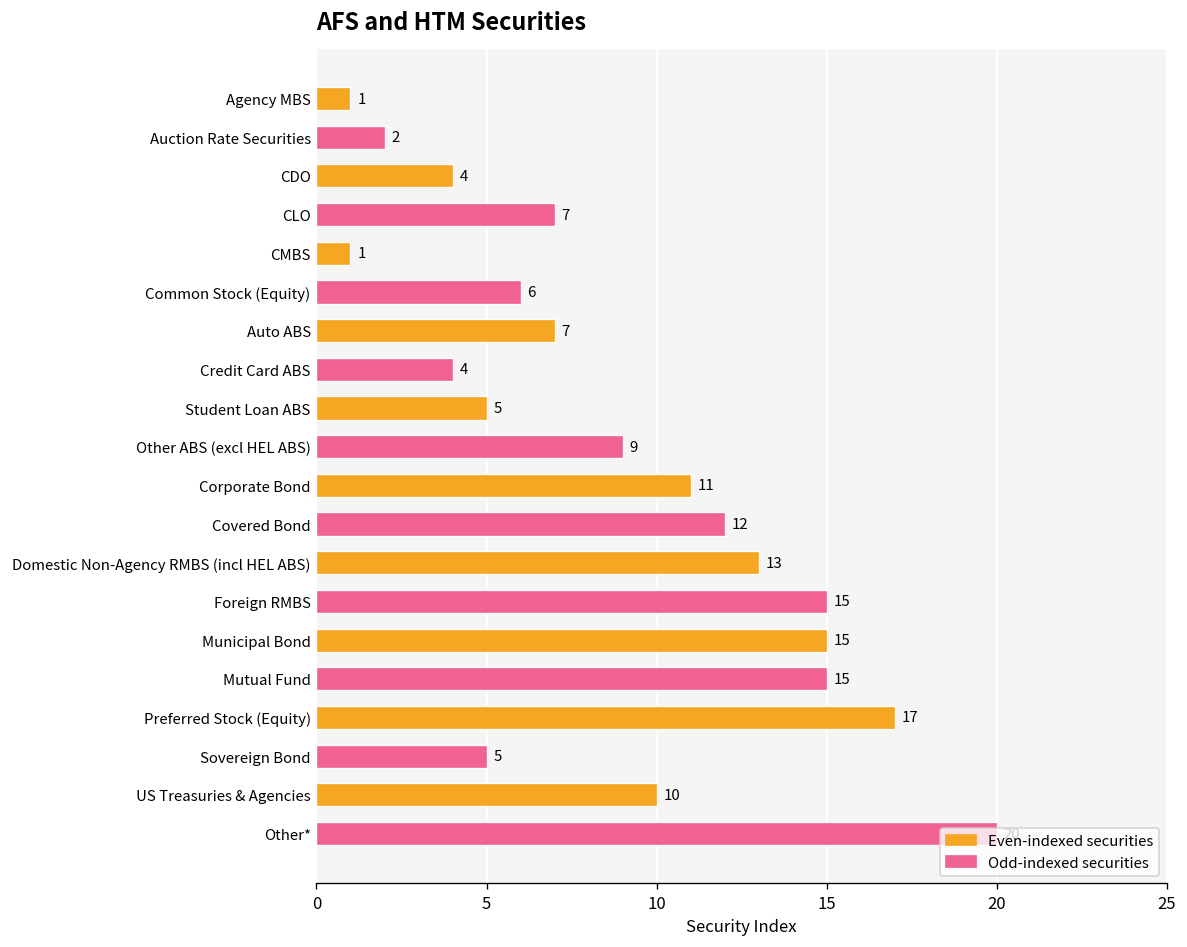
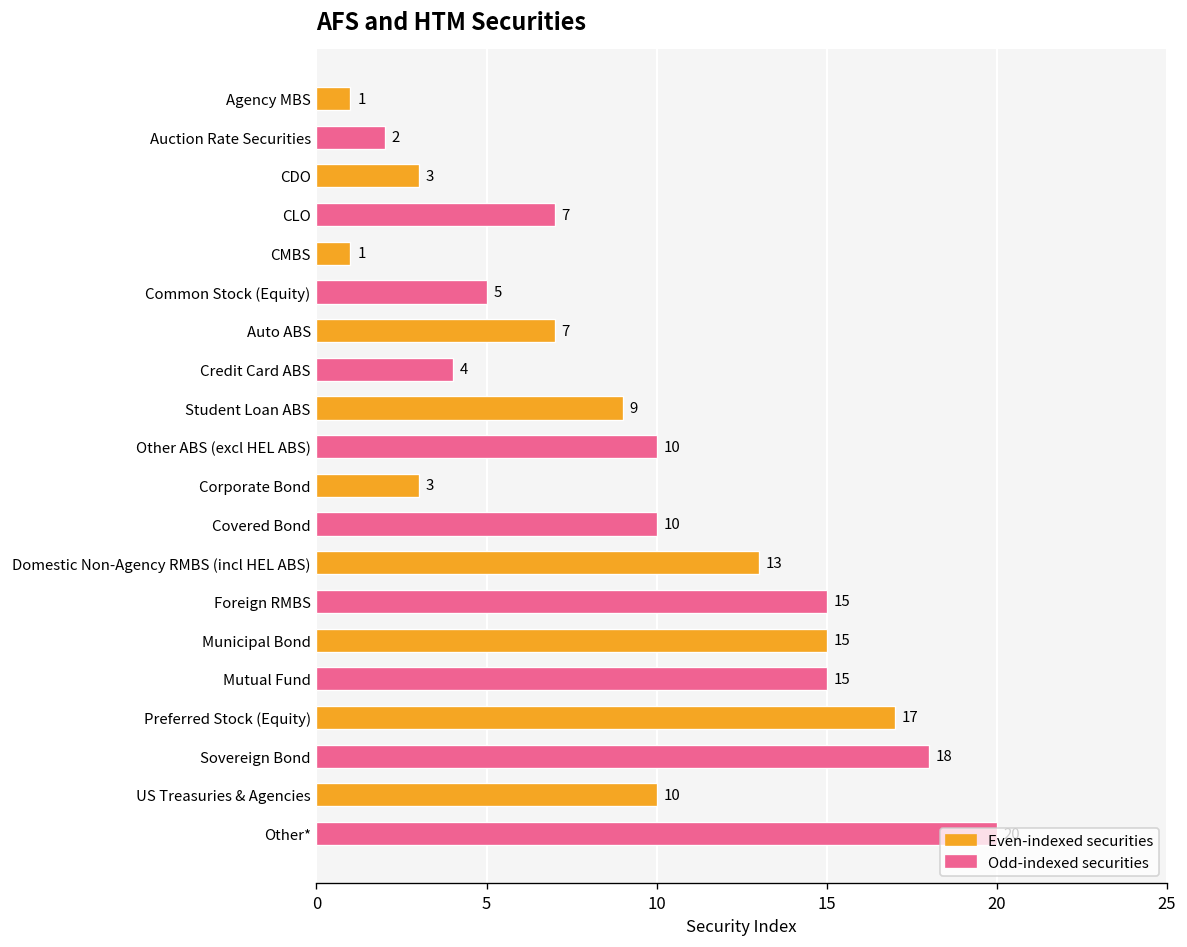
CDO: 4 -> 3
Common Stock (Equity): 6 -> 5
Student Loan ABS: 5 -> 9
Other ABS (excl HEL ABS): 9 -> 10
Corporate Bond: 11 -> 3
Covered Bond: 12 -> 10
Sovereign Bond: 5 -> 18
